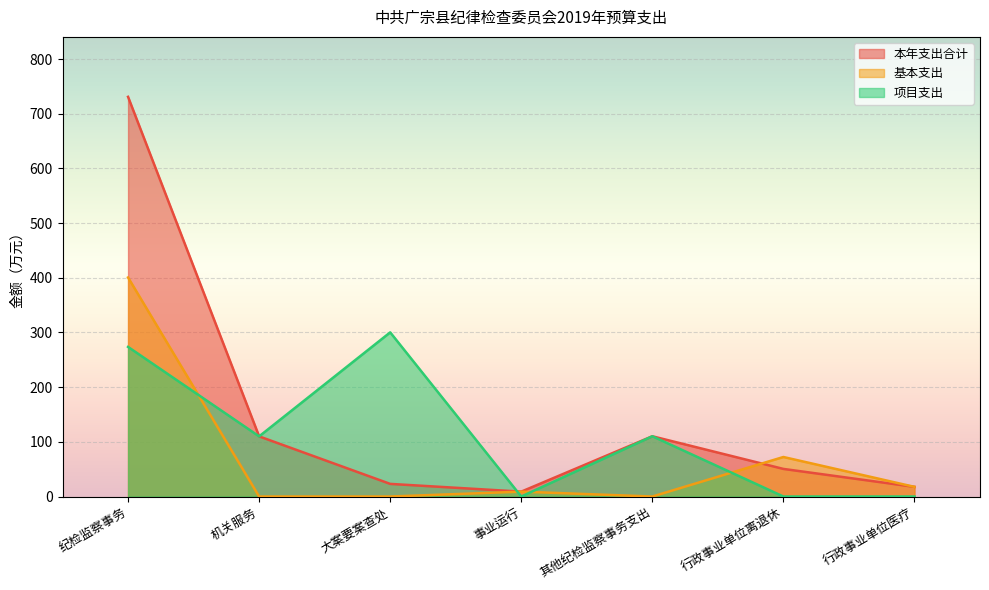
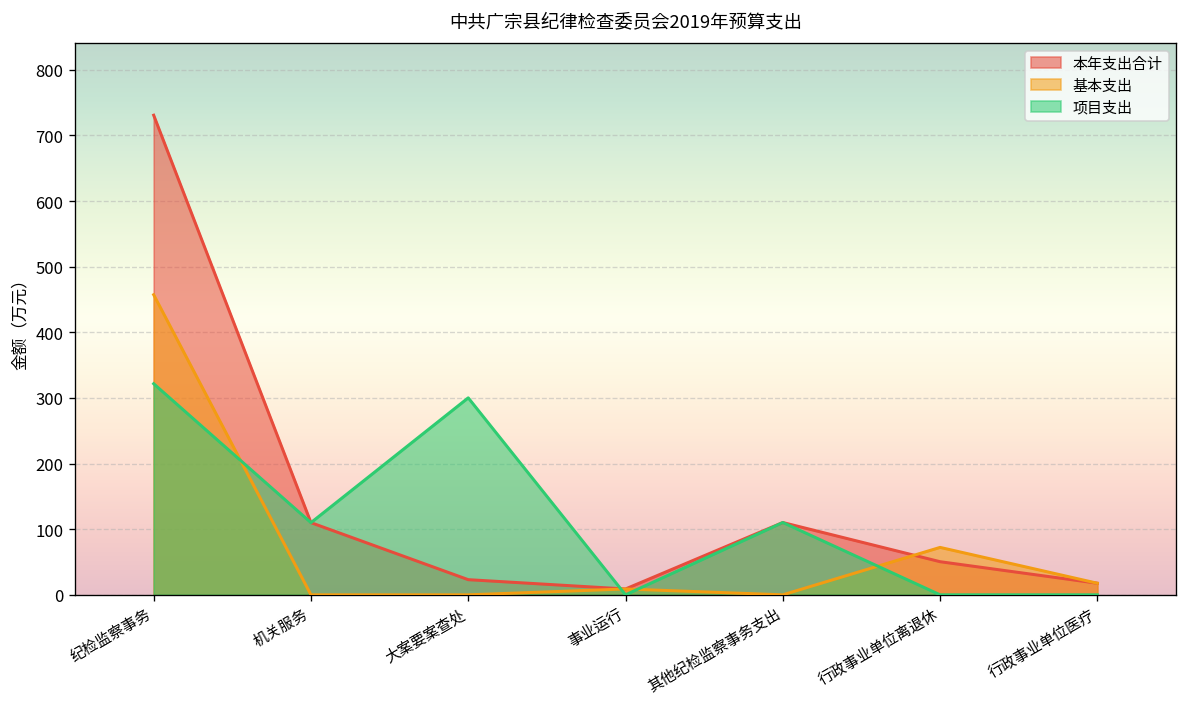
基本支出, 纪检监察事务: 400 -> 460
项目支出, 纪检监察事务: 270 -> 320
